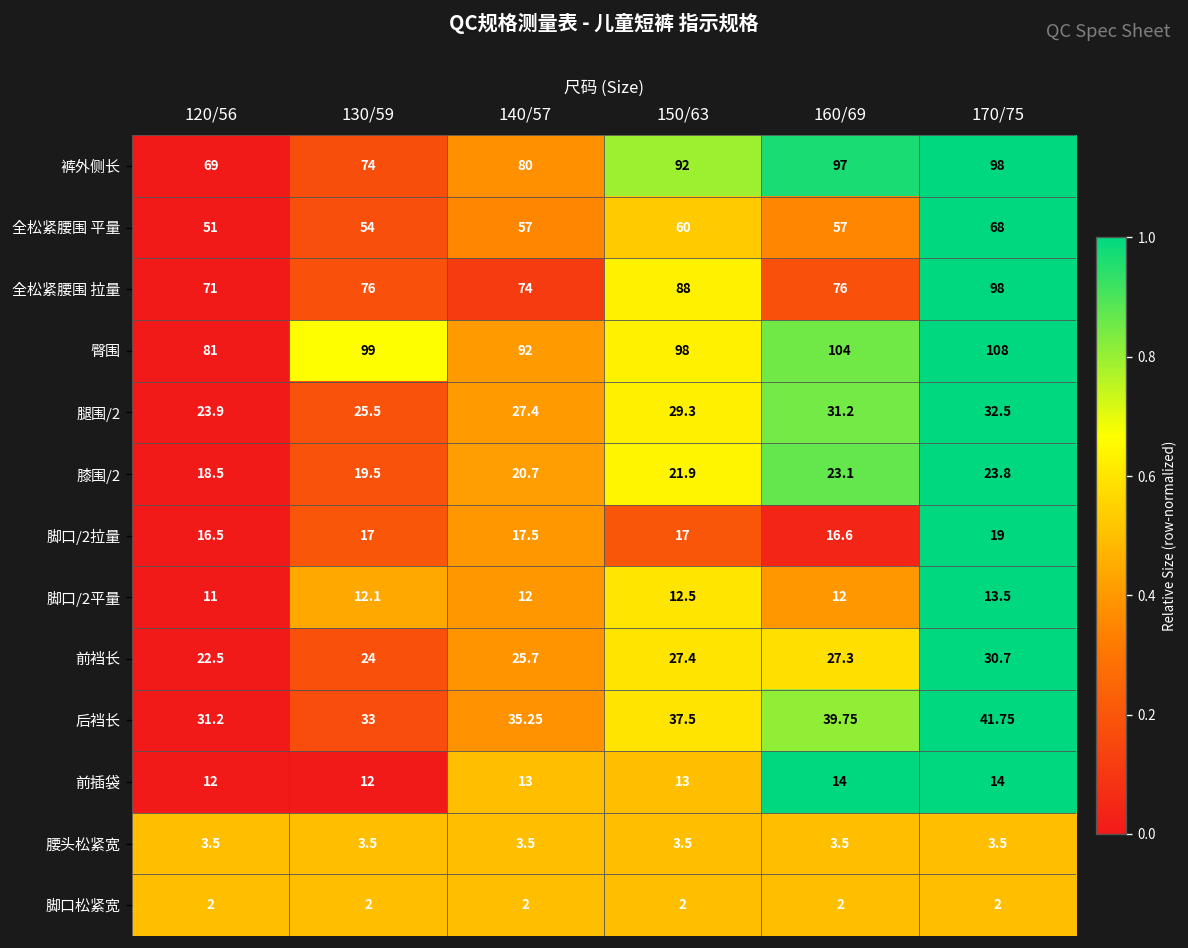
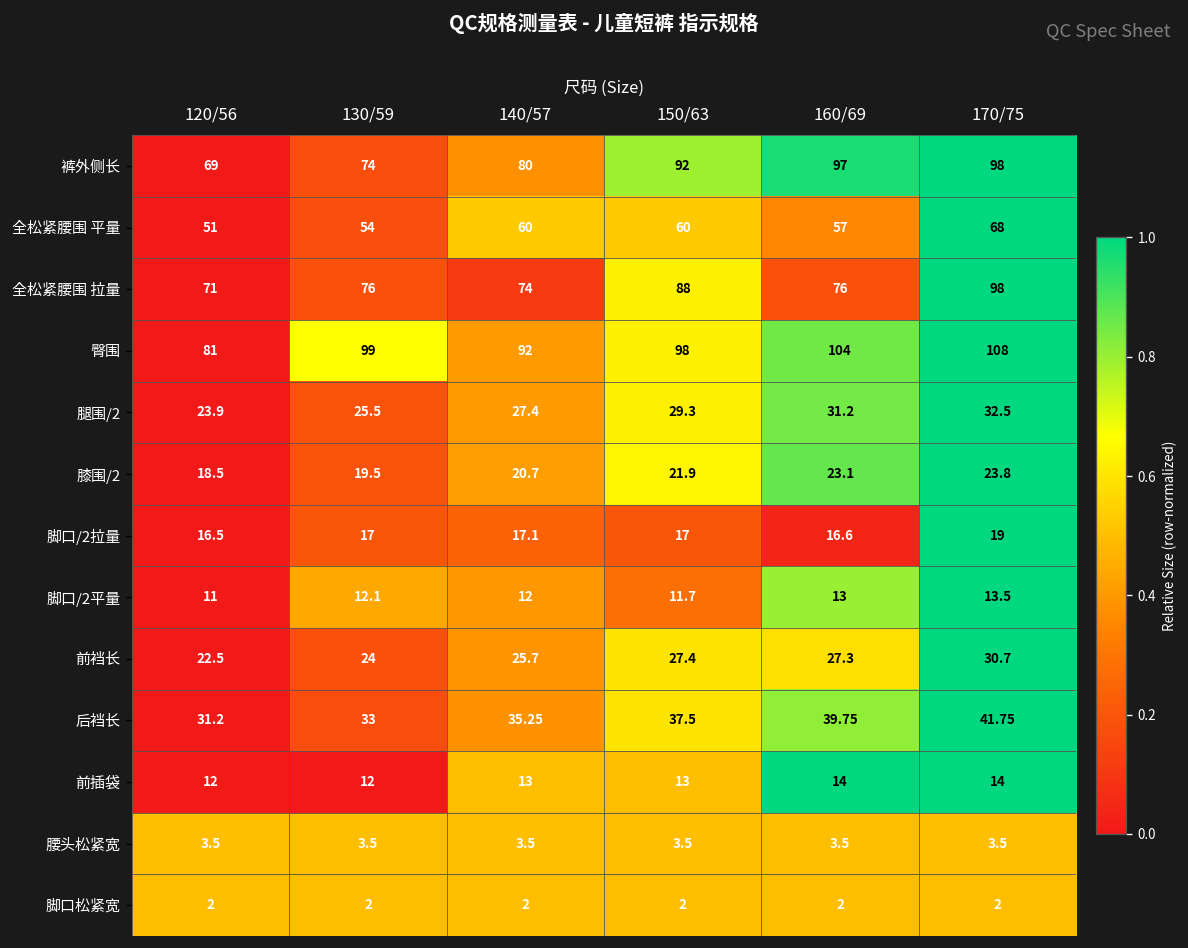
全松紧腰围 平量, 140/57: 57 -> 60
脚口/2拉量, 140/57: 17.5 -> 17.1
脚口/2平量, 150/63: 12.5 -> 11.7
脚口/2平量, 160/69: 12 -> 13
